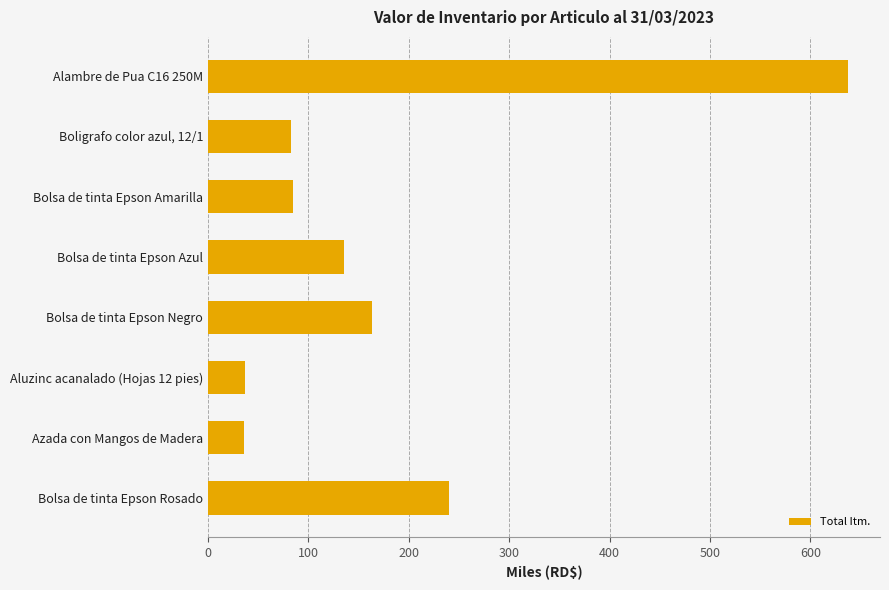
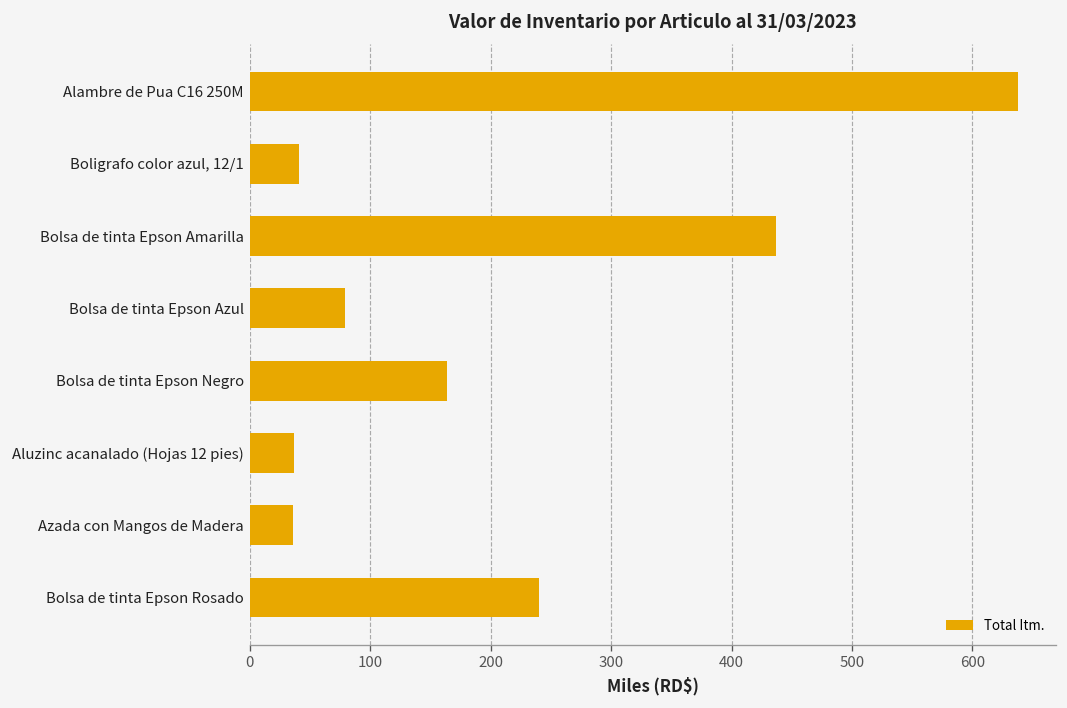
Boligrafo color azul, 12/1: 83 -> 41
Bolsa de tinta Epson Amarilla: 85 -> 437
Bolsa de tinta Epson Azul: 135 -> 79
